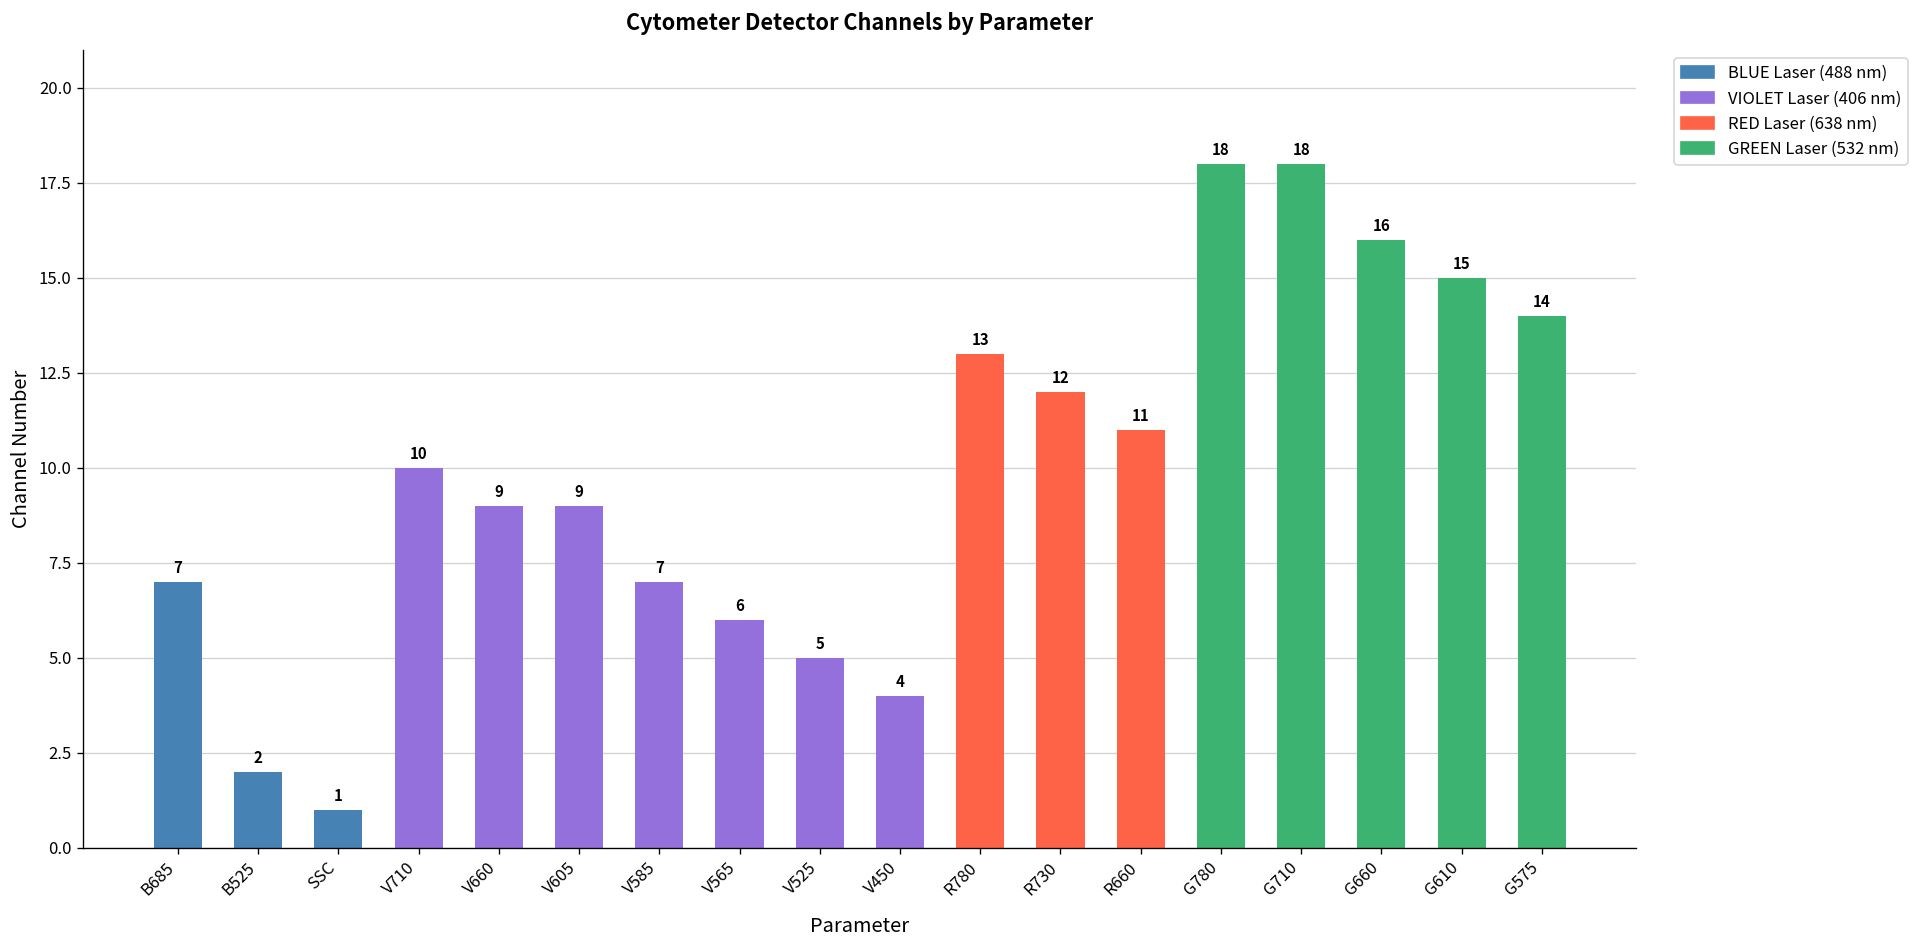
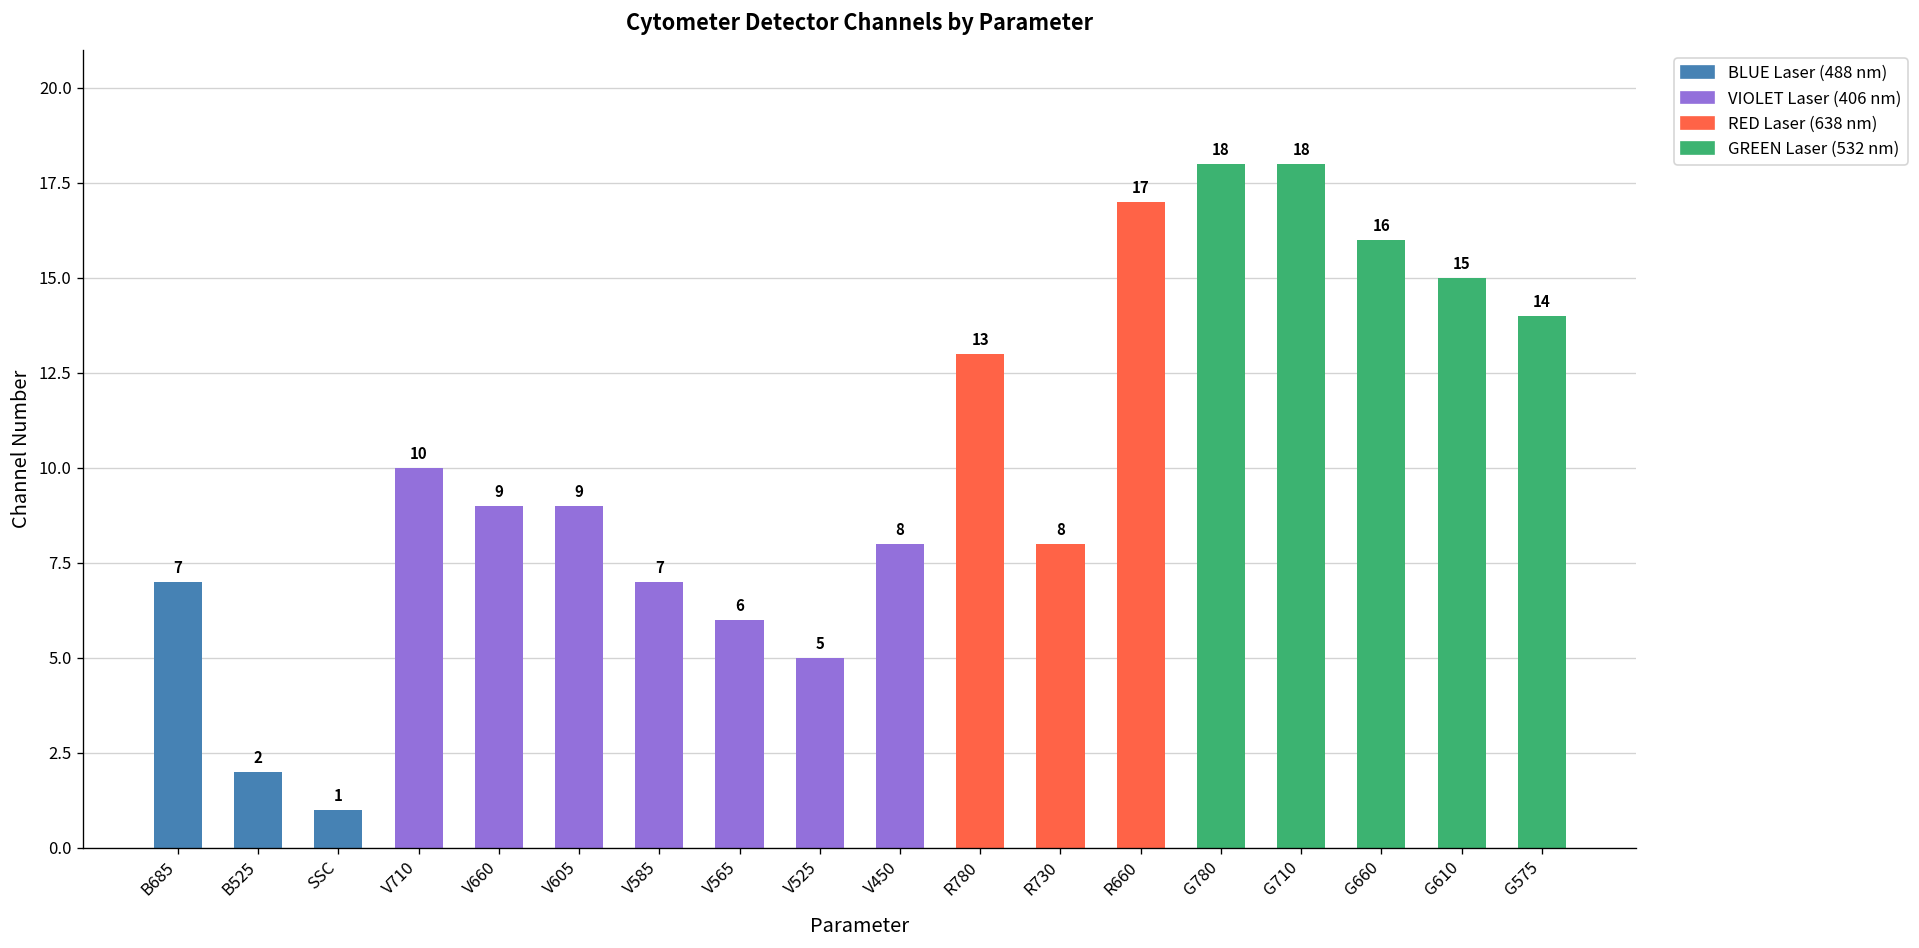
V450: 4 -> 8
R730: 12 -> 8
R660: 11 -> 17
